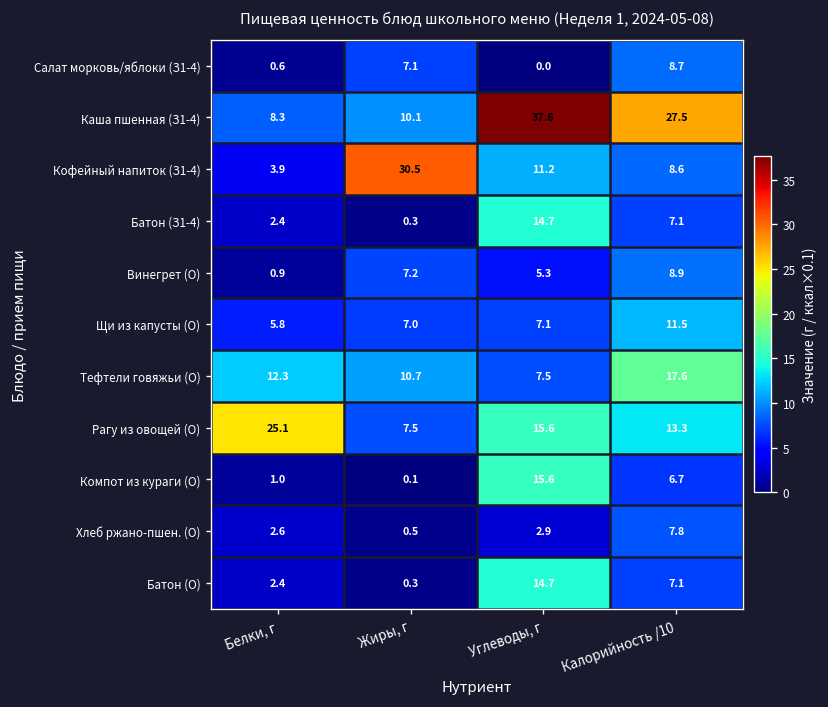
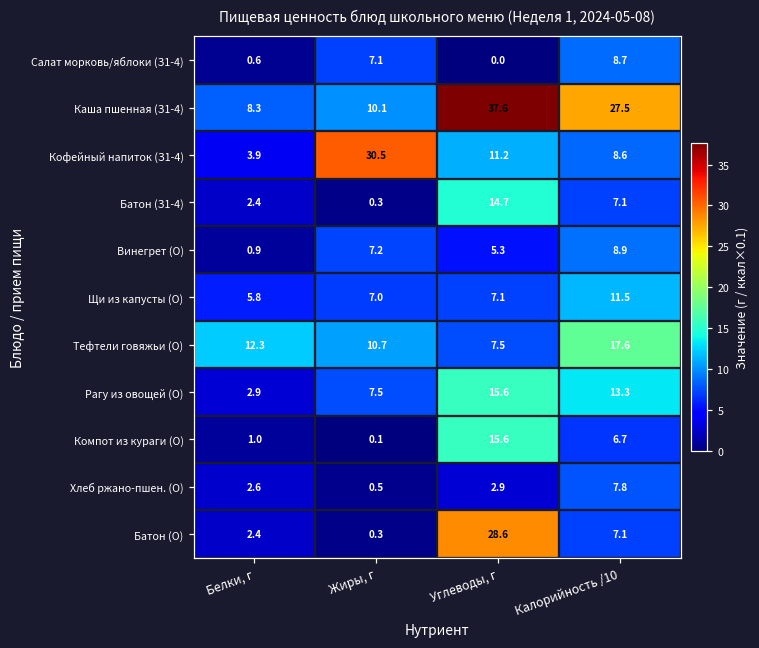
Рагу из овощей (О), Белки, г: 25.1 -> 2.9
Батон (О), Углеводы, г: 14.7 -> 28.6
